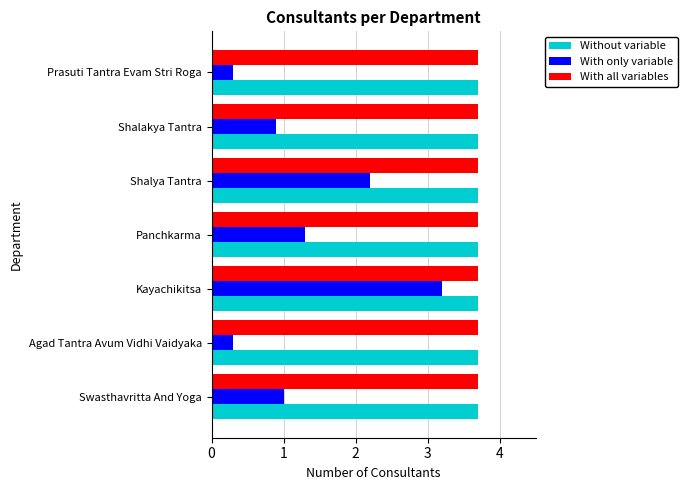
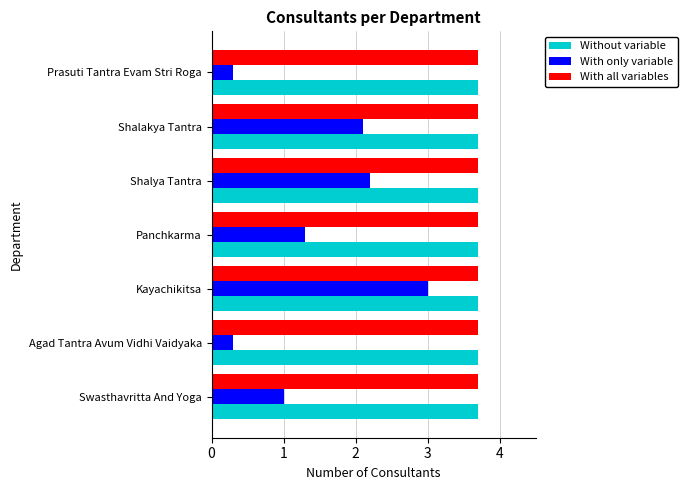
With only variable, Shalakya Tantra: 0.9 -> 2.1
With only variable, Kayachikitsa: 3.2 -> 3.0
